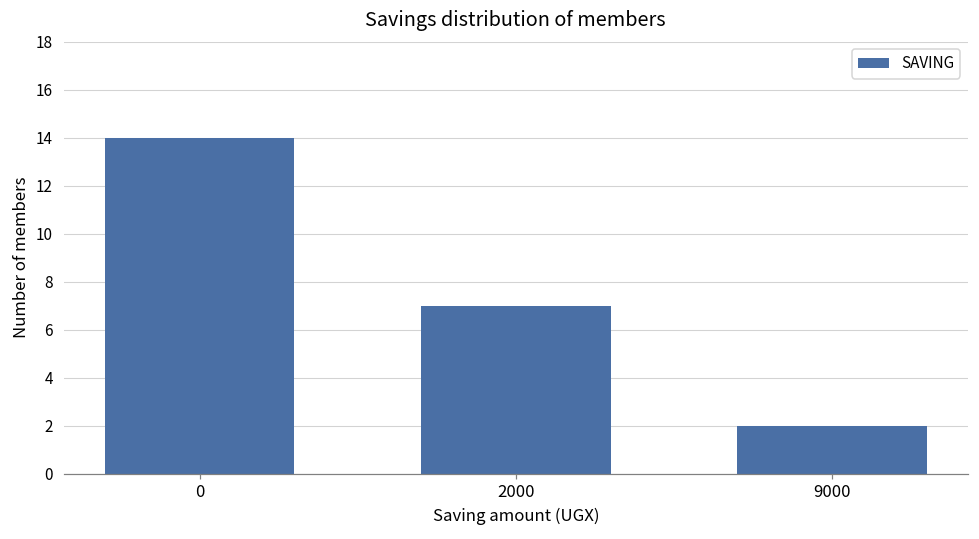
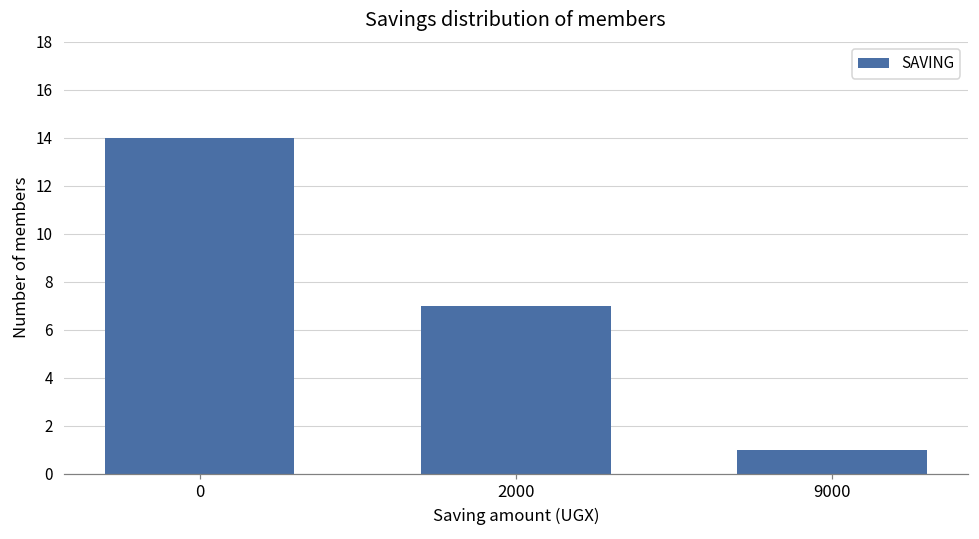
9000: 2 -> 1
